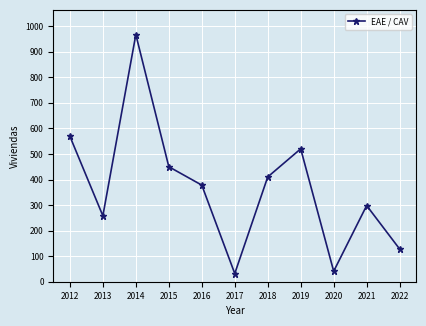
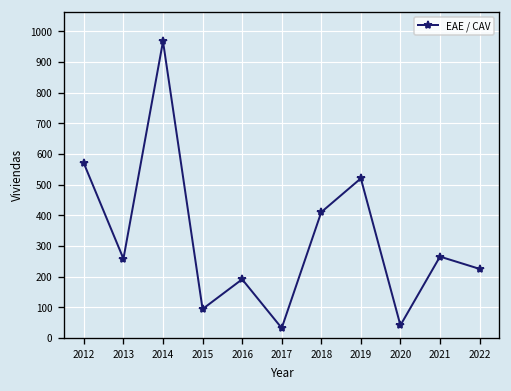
2015: 450 -> 90
2016: 380 -> 190
2021: 300 -> 270
2022: 130 -> 230
